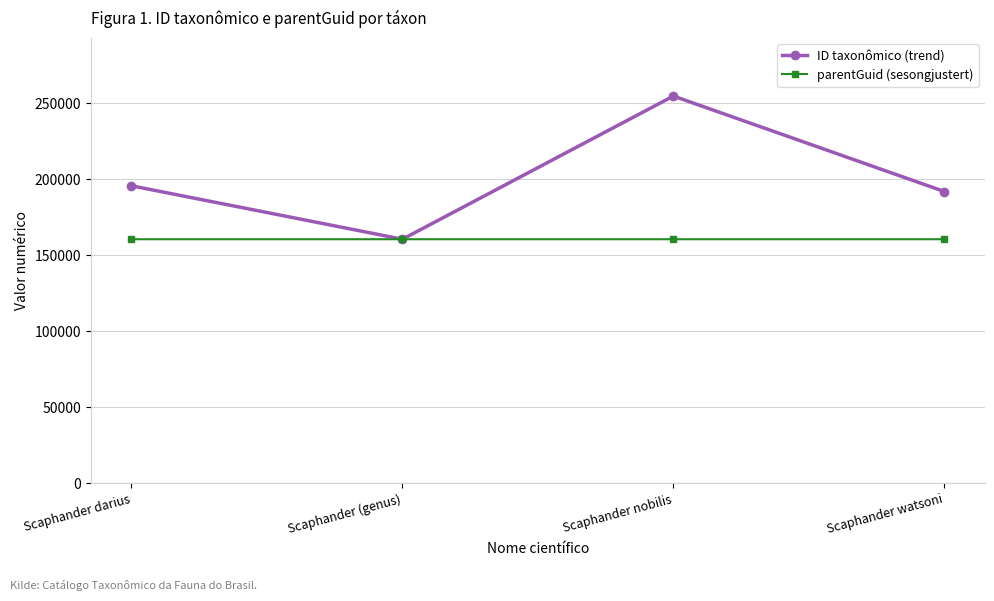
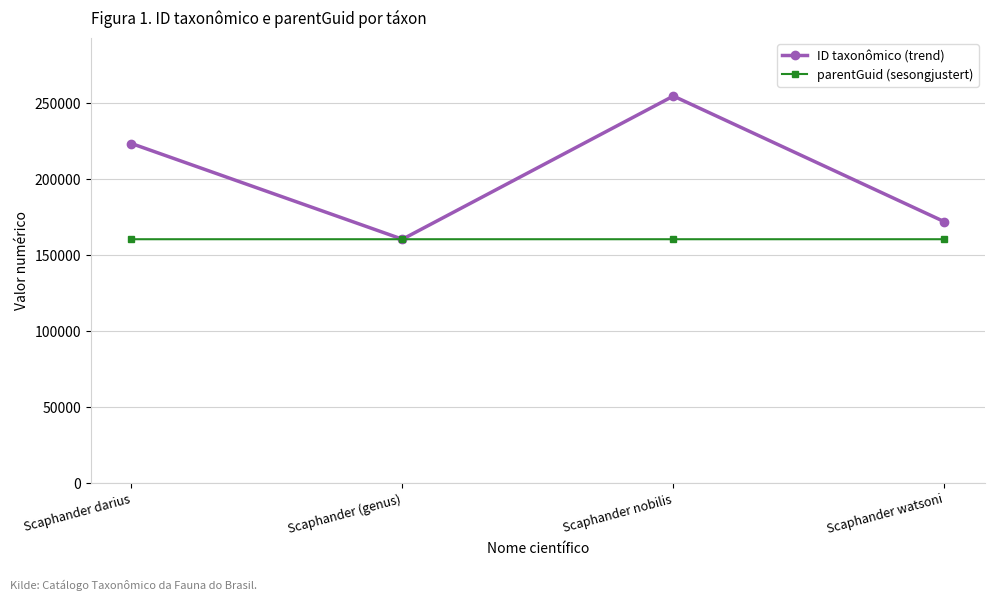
ID taxonômico (trend), Scaphander darius: 196000 -> 224000
ID taxonômico (trend), Scaphander watsoni: 192000 -> 172000
